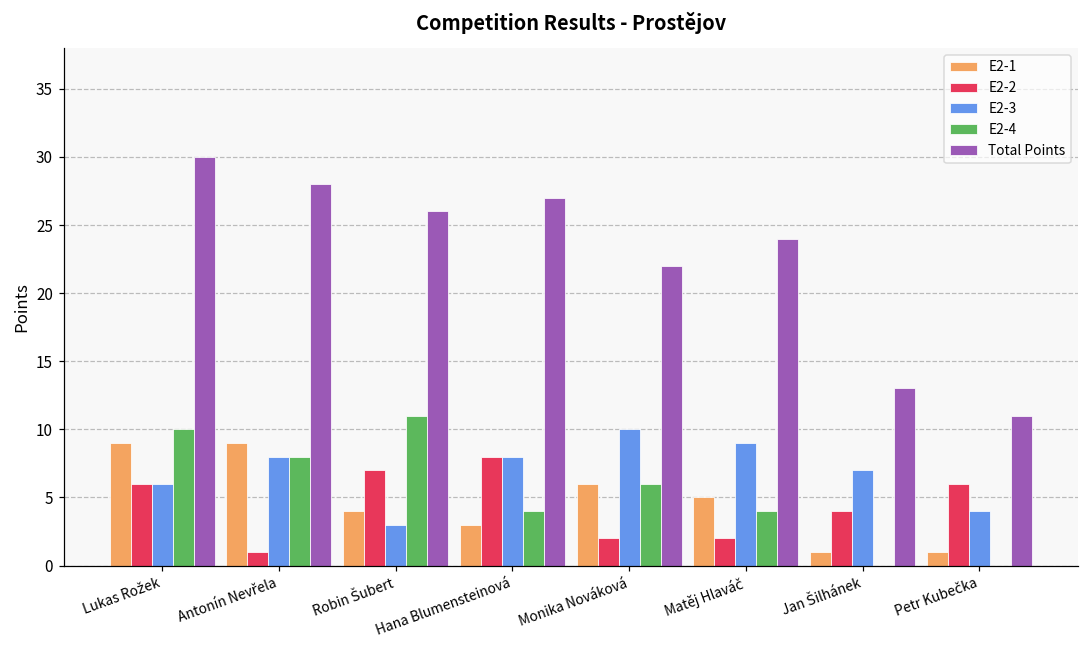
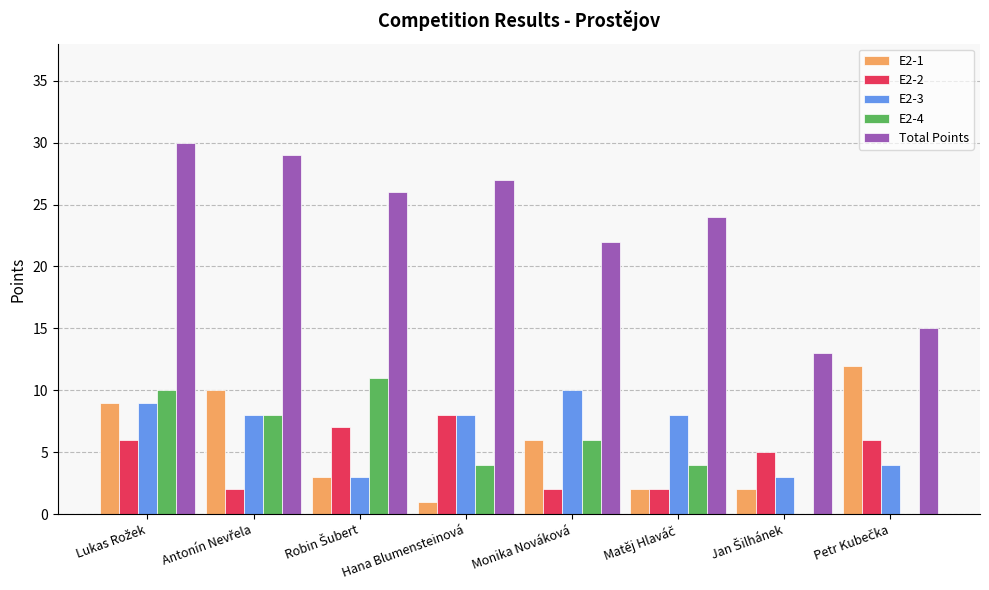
E2-3, Lukas Rožek: 6 -> 9
E2-1, Antonín Nevřela: 9 -> 10
E2-2, Antonín Nevřela: 1 -> 2
Total Points, Antonín Nevřela: 28 -> 29
E2-1, Robin Šubert: 4 -> 3
E2-1, Hana Blumensteinová: 3 -> 1
E2-1, Matěj Hlaváč: 5 -> 2
E2-3, Matěj Hlaváč: 9 -> 8
E2-1, Jan Šilhánek: 1 -> 2
E2-2, Jan Šilhánek: 4 -> 5
E2-3, Jan Šilhánek: 7 -> 3
E2-1, Petr Kubečka: 1 -> 12
Total Points, Petr Kubečka: 11 -> 15
